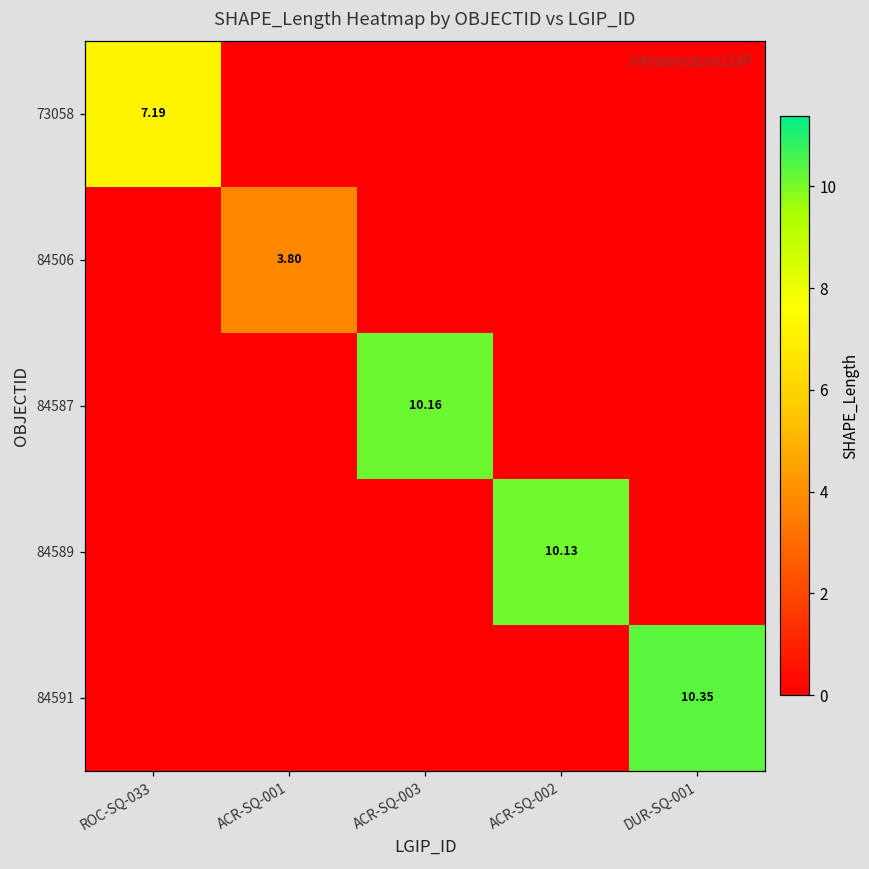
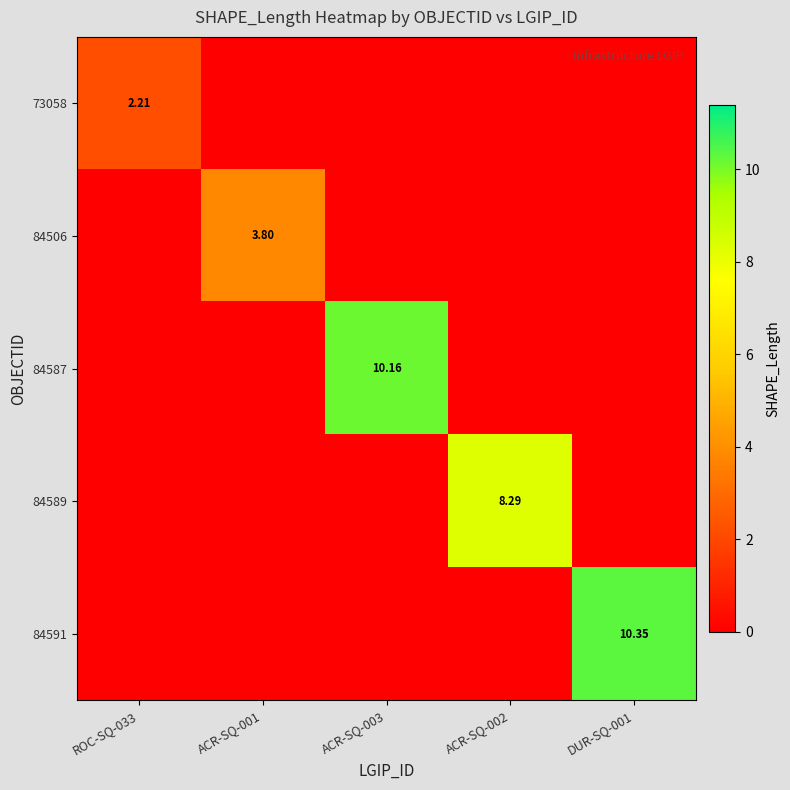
73058, ROC-SQ-033: 7.19 -> 2.21
84589, ACR-SQ-002: 10.13 -> 8.29
